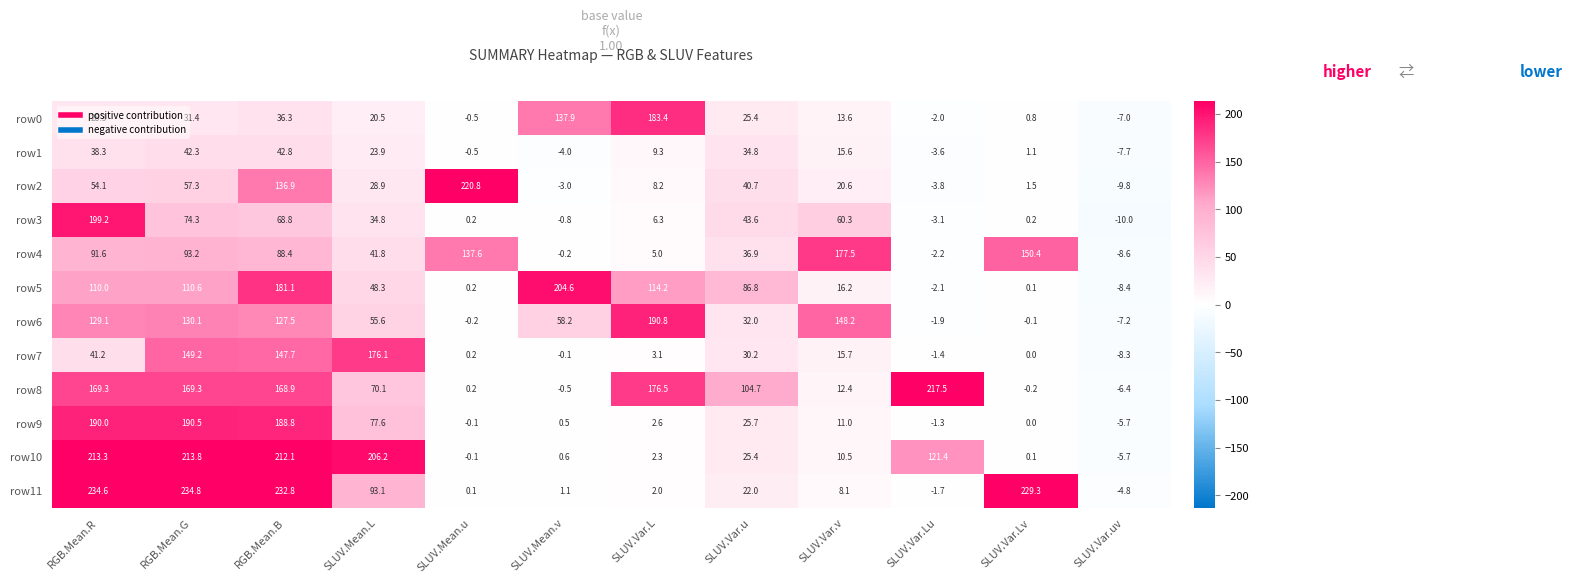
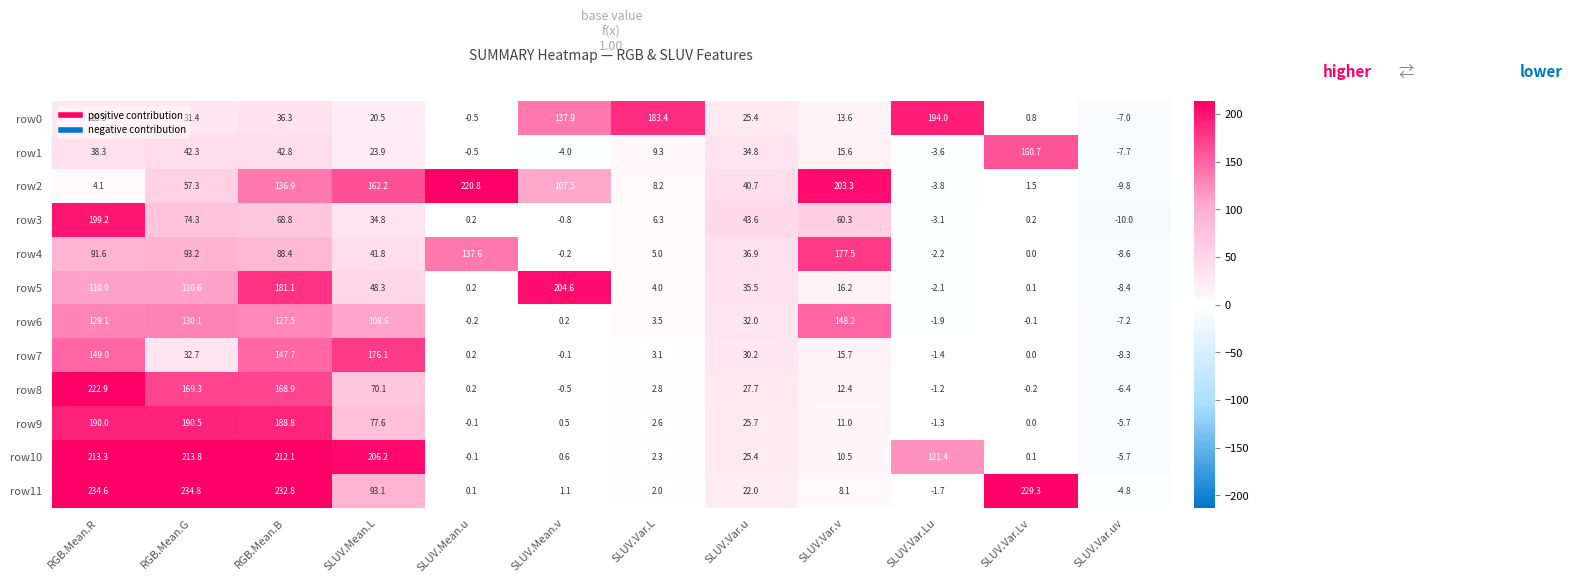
row0, SLUV.Var.Lu: -2.0 -> 194.0
row1, SLUV.Var.Lv: 1.1 -> 160.7
row2, RGB.Mean.R: 54.1 -> 4.1
row2, SLUV.Mean.L: 28.9 -> 162.2
row2, SLUV.Mean.v: -3.0 -> 107.5
row2, SLUV.Var.v: 20.6 -> 203.3
row4, SLUV.Var.Lv: 150.4 -> 0.0
row5, SLUV.Var.L: 114.2 -> 4.0
row5, SLUV.Var.u: 86.8 -> 35.5
row6, SLUV.Mean.L: 55.6 -> 108.6
row6, SLUV.Mean.v: 58.2 -> 0.2
row6, SLUV.Var.L: 190.8 -> 3.5
row7, RGB.Mean.R: 41.2 -> 149.0
row7, RGB.Mean.G: 149.2 -> 32.7
row8, RGB.Mean.R: 169.3 -> 222.9
row8, SLUV.Var.L: 176.5 -> 2.8
row8, SLUV.Var.u: 104.7 -> 27.7
row8, SLUV.Var.Lu: 217.5 -> -1.2
